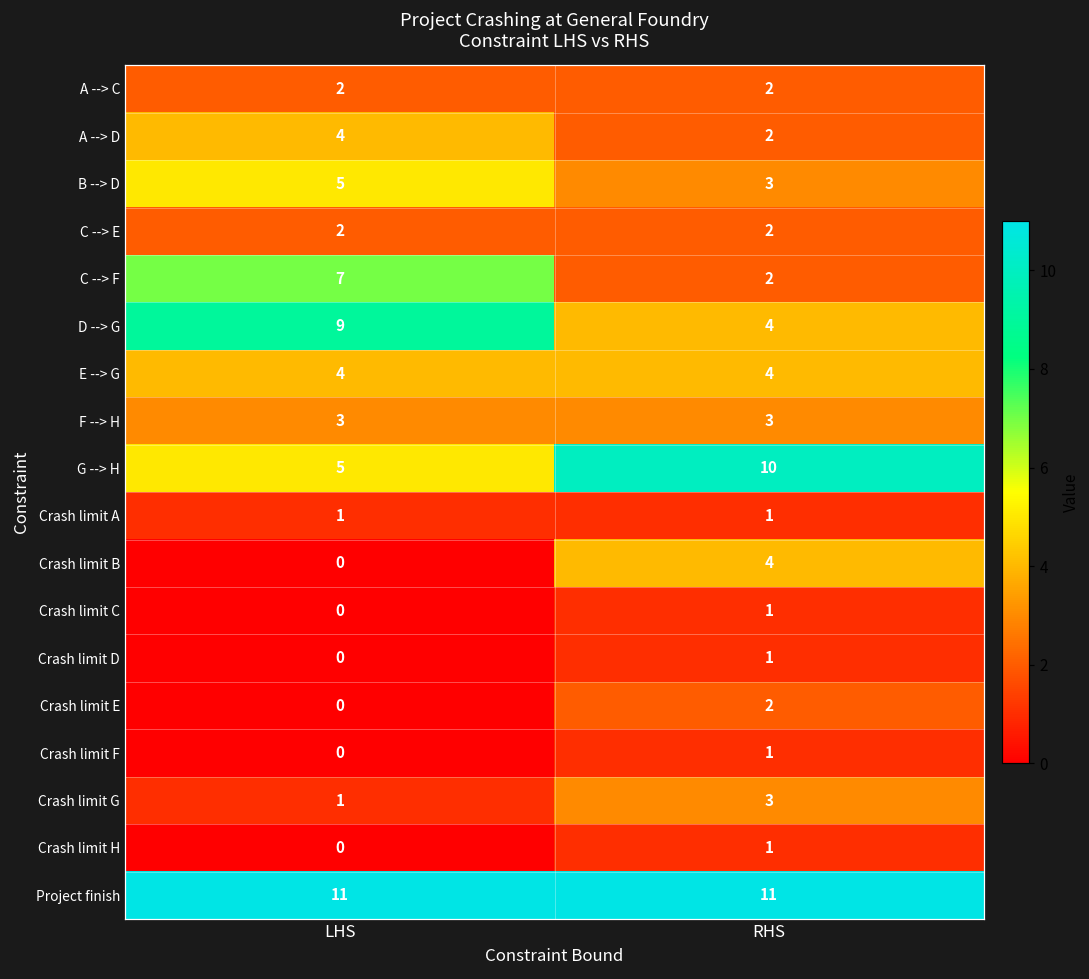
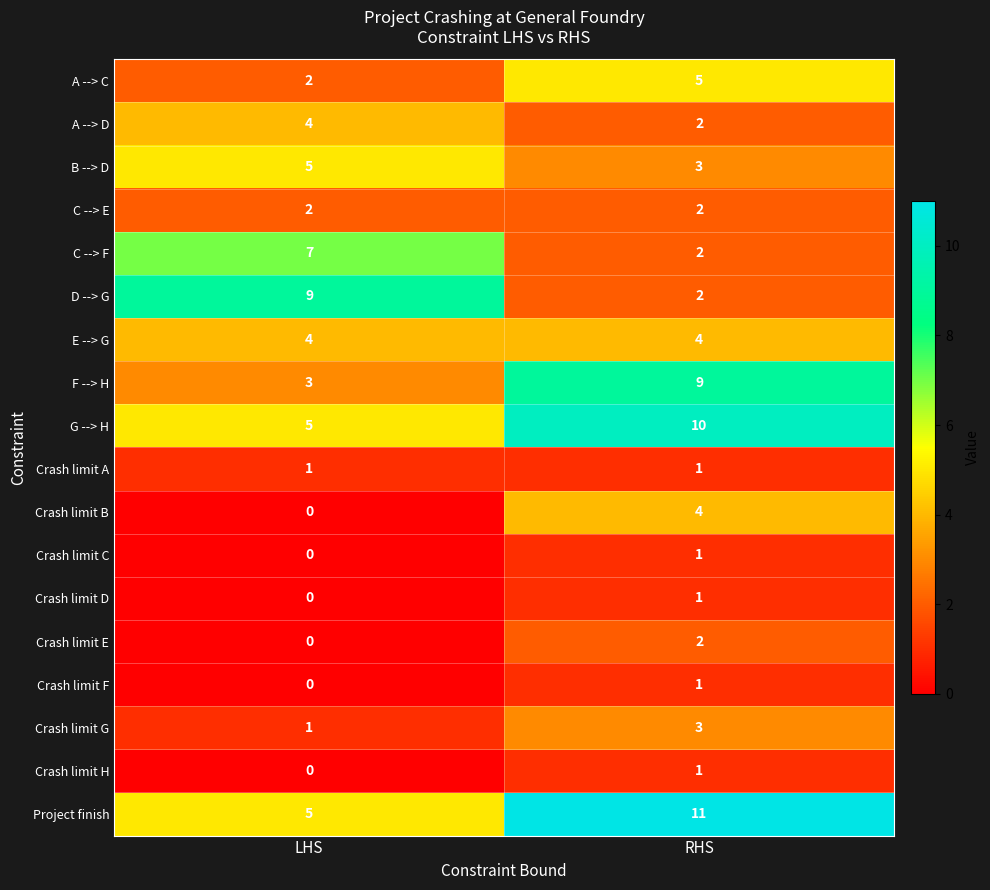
A --> C, RHS: 2 -> 5
D --> G, RHS: 4 -> 2
F --> H, RHS: 3 -> 9
Project finish, LHS: 11 -> 5
